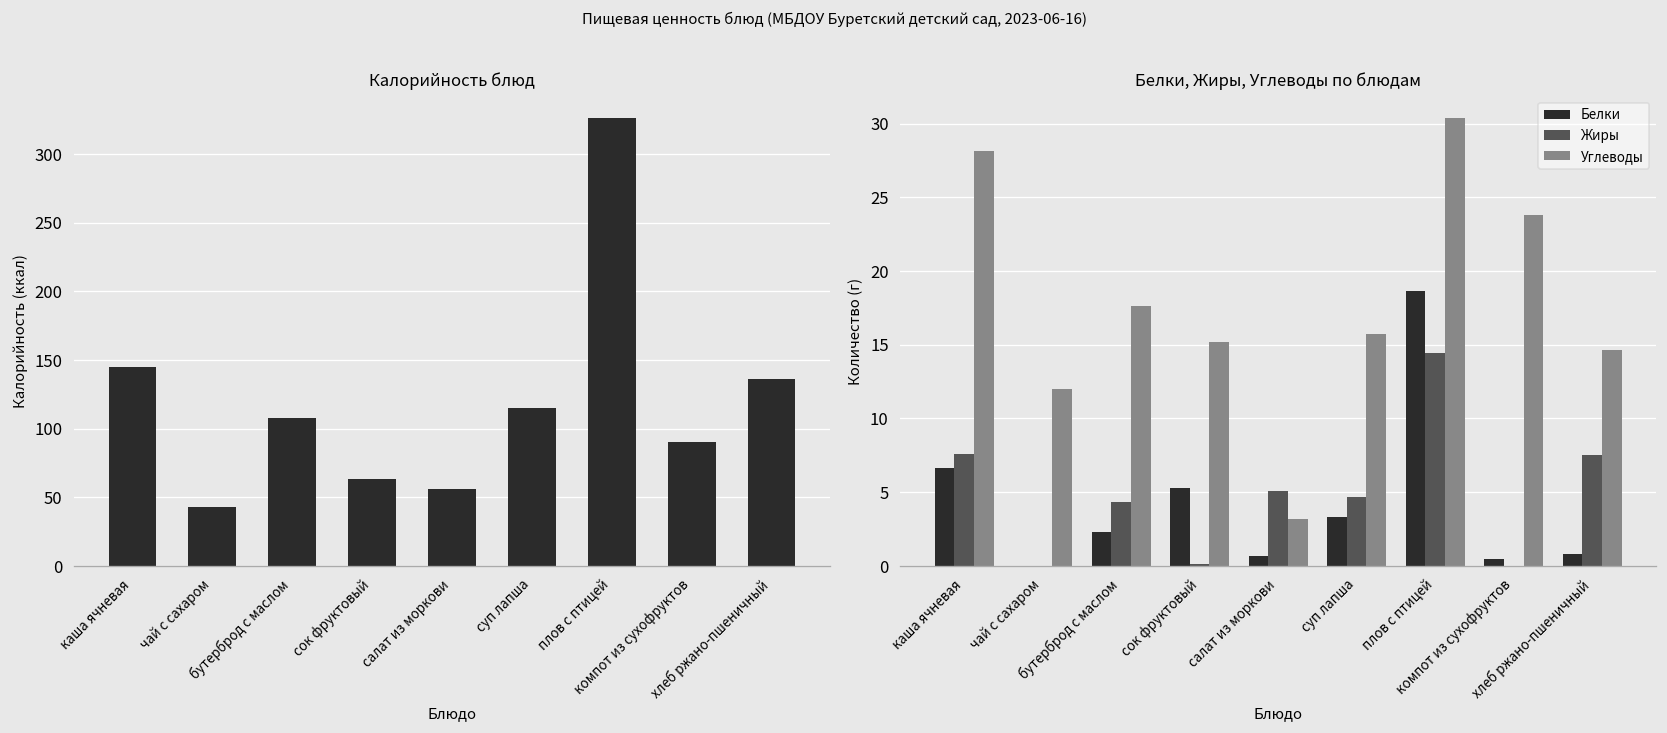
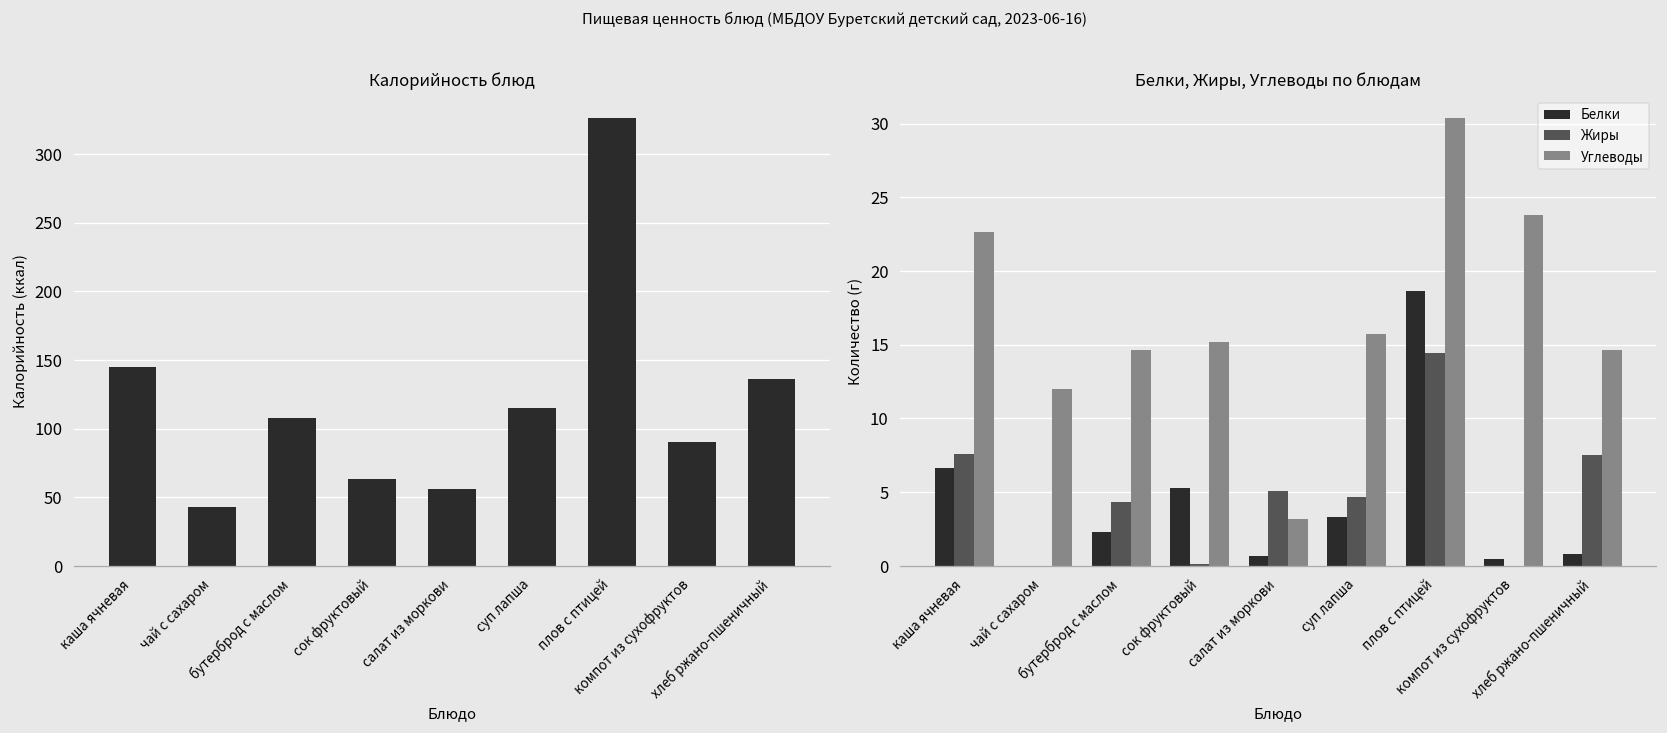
Белки, Жиры, Углеводы по блюдам, Углеводы, каша ячневая: 28.1 -> 22.7
Белки, Жиры, Углеводы по блюдам, Углеводы, бутерброд с маслом: 17.6 -> 14.6
